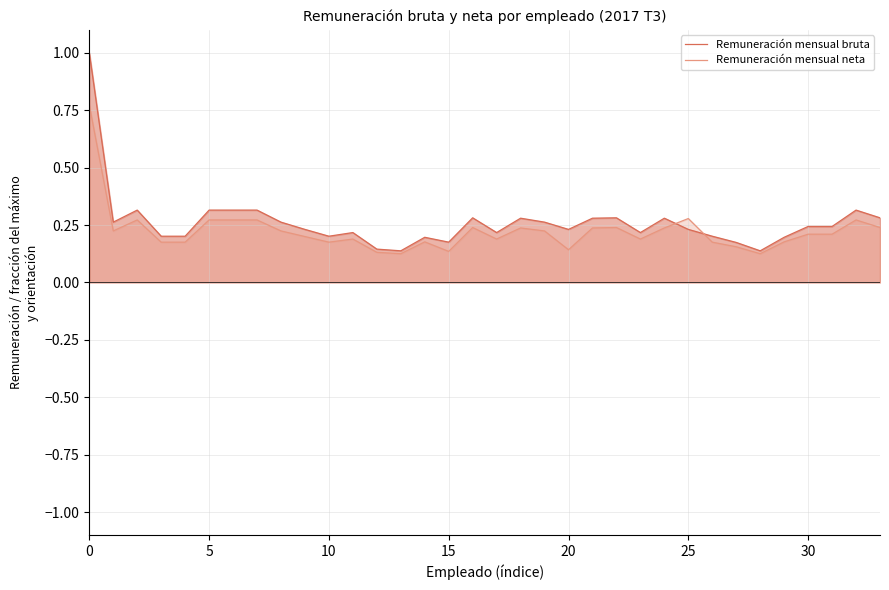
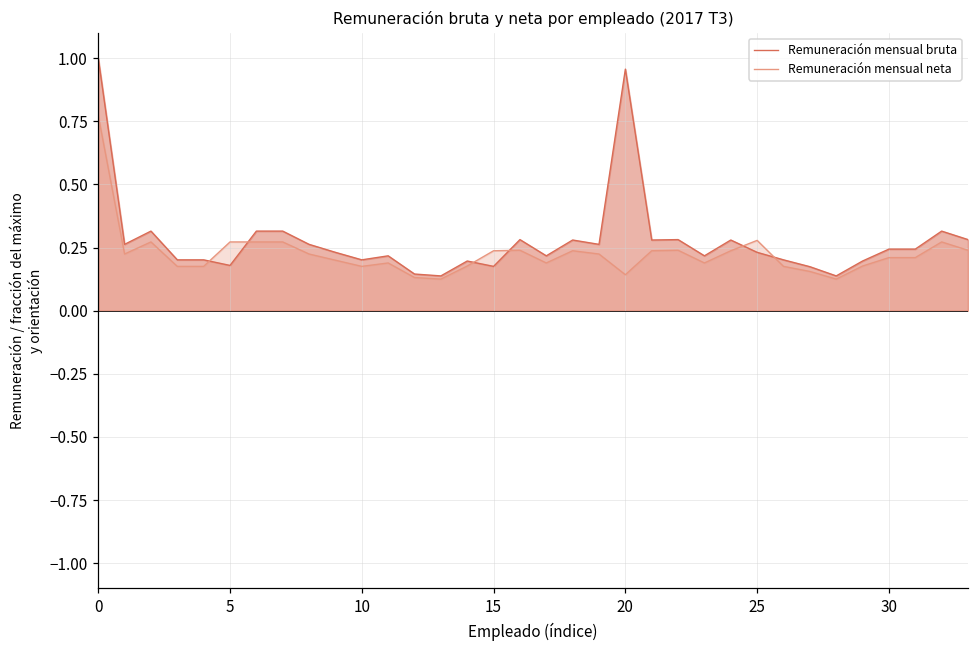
Remuneración mensual bruta, 5: 0.31 -> 0.18
Remuneración mensual neta, 15: 0.14 -> 0.24
Remuneración mensual bruta, 20: 0.23 -> 0.96
